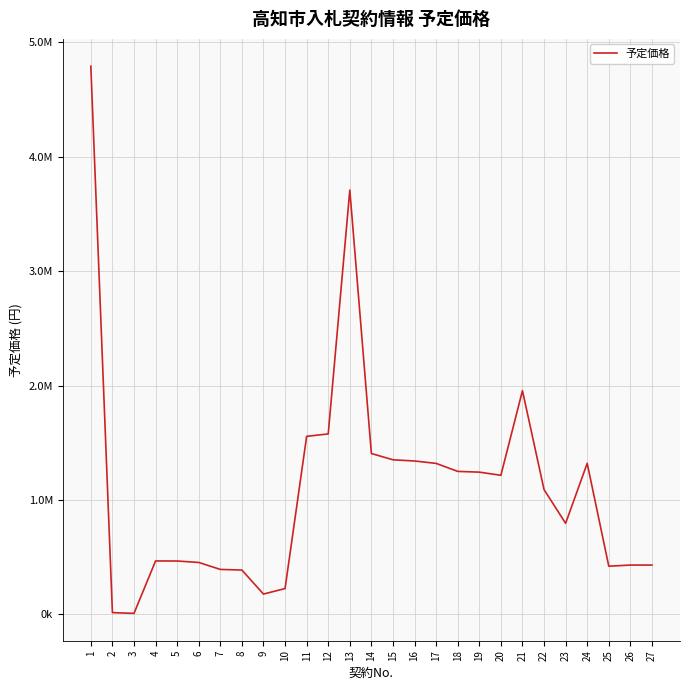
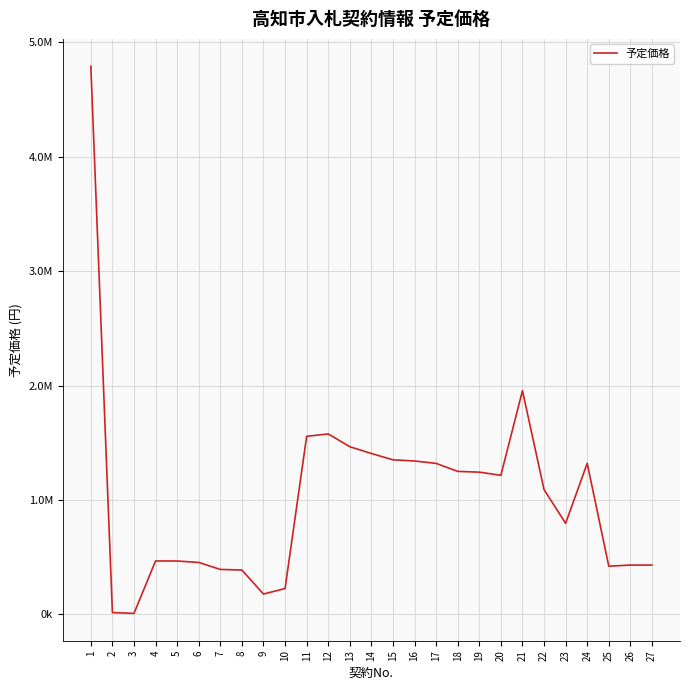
13: 3710000 -> 1470000
